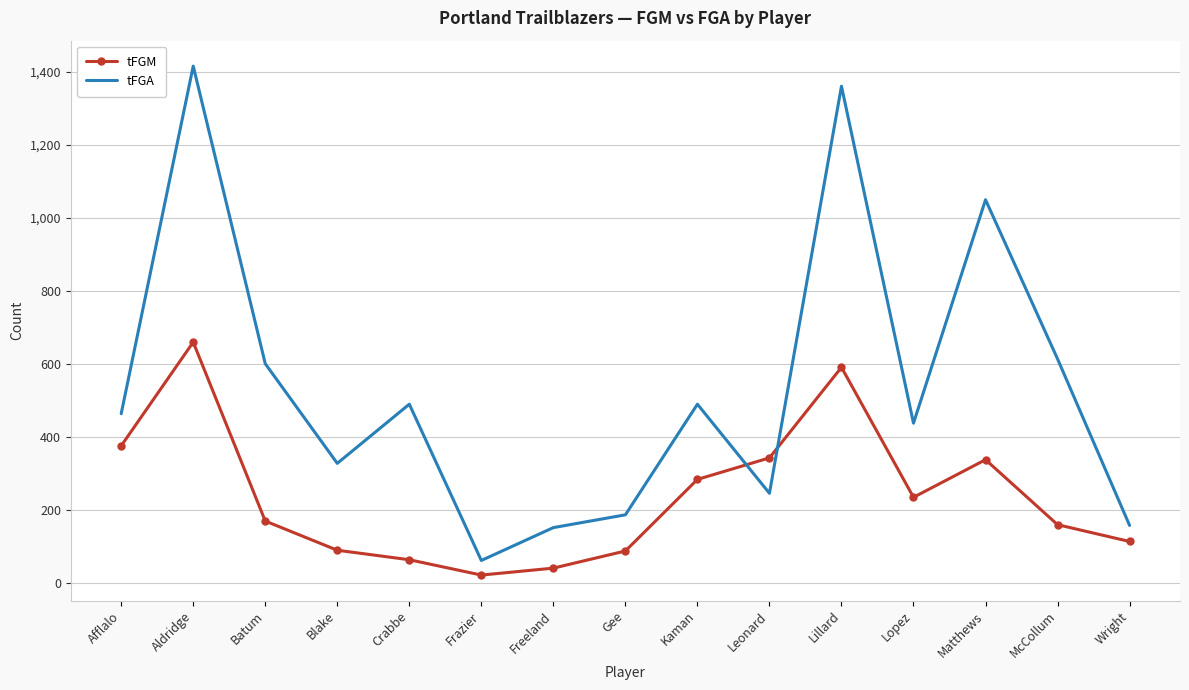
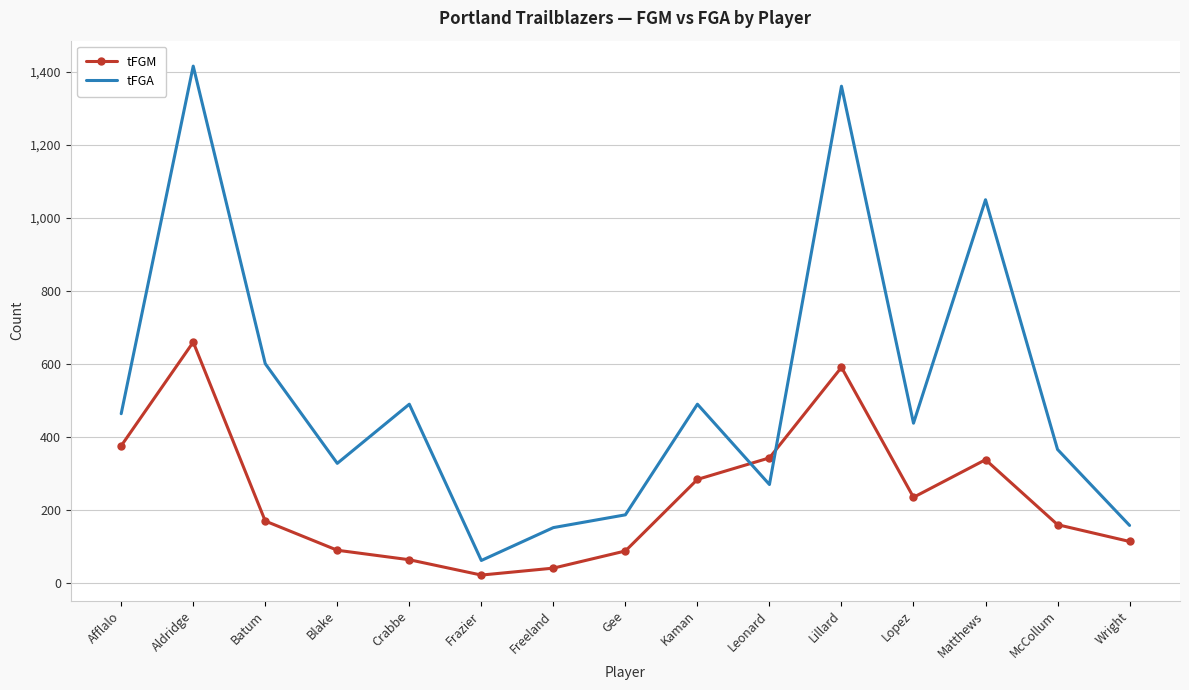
tFGA, Leonard: 250 -> 270
tFGA, McCollum: 610 -> 370
